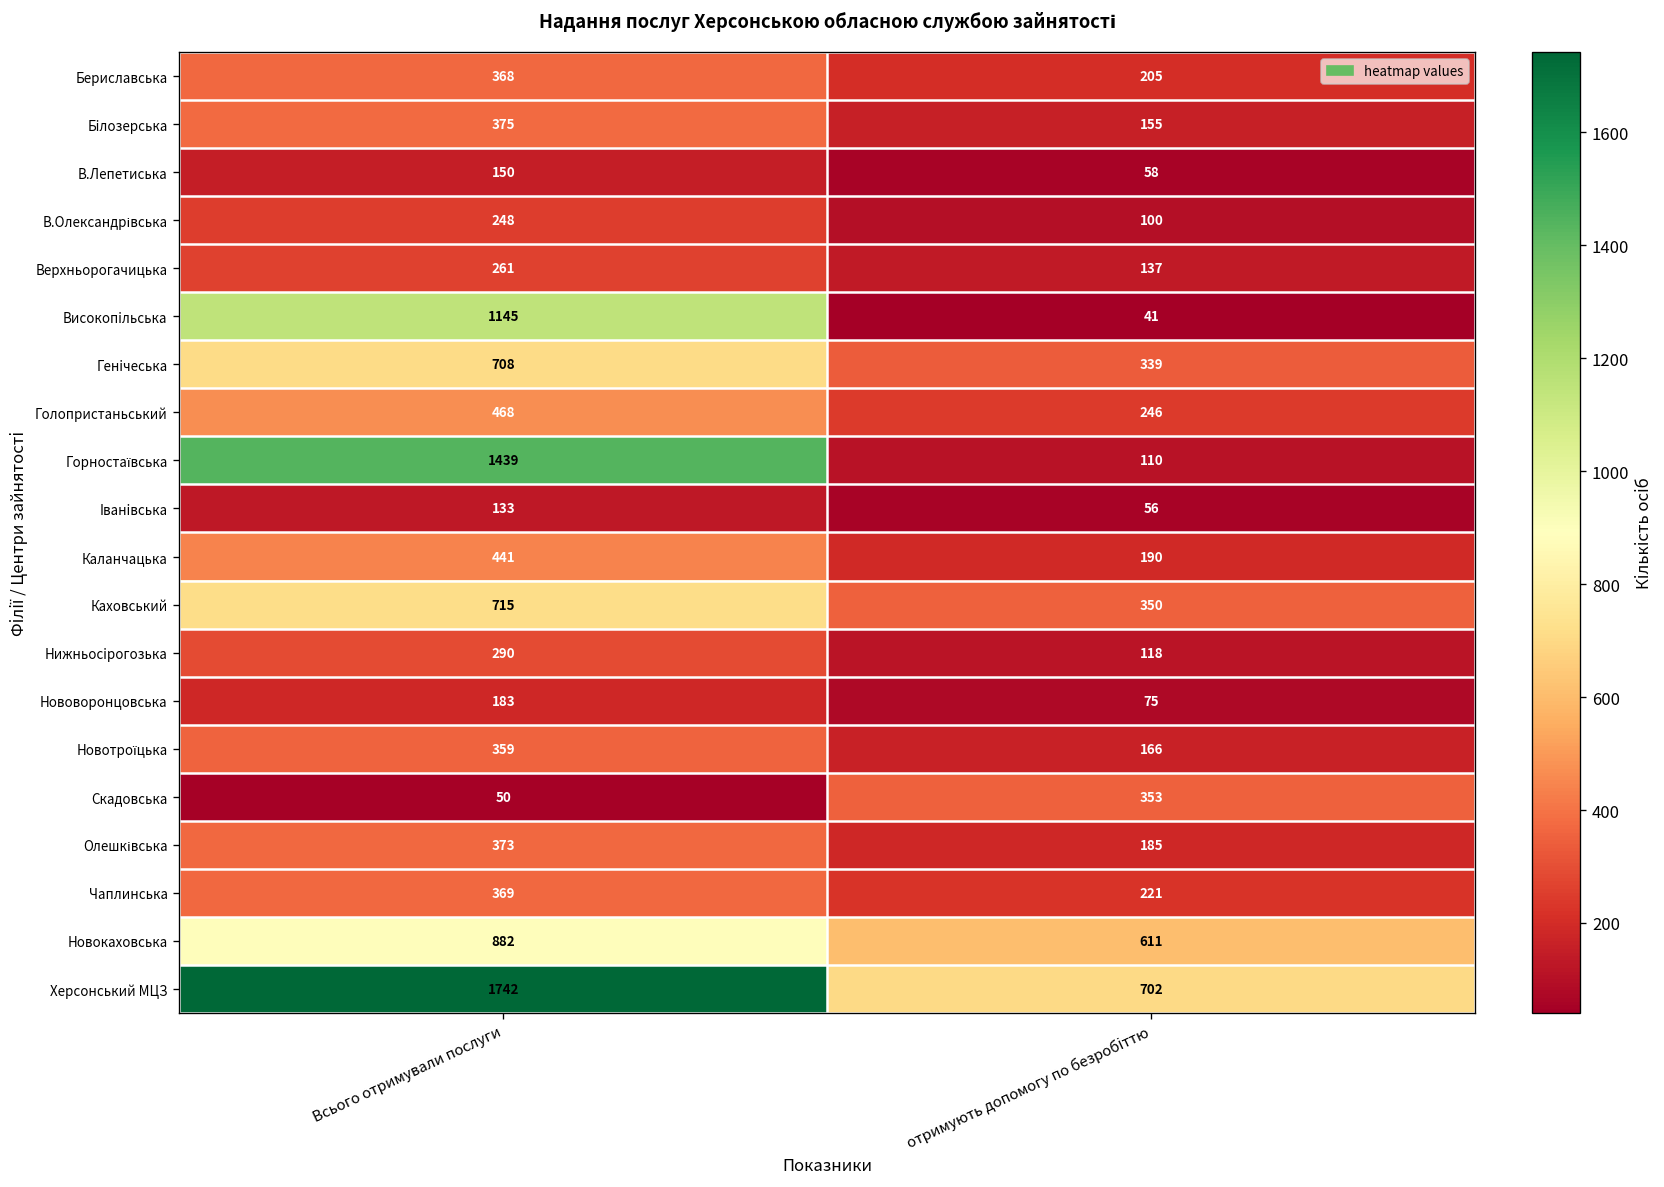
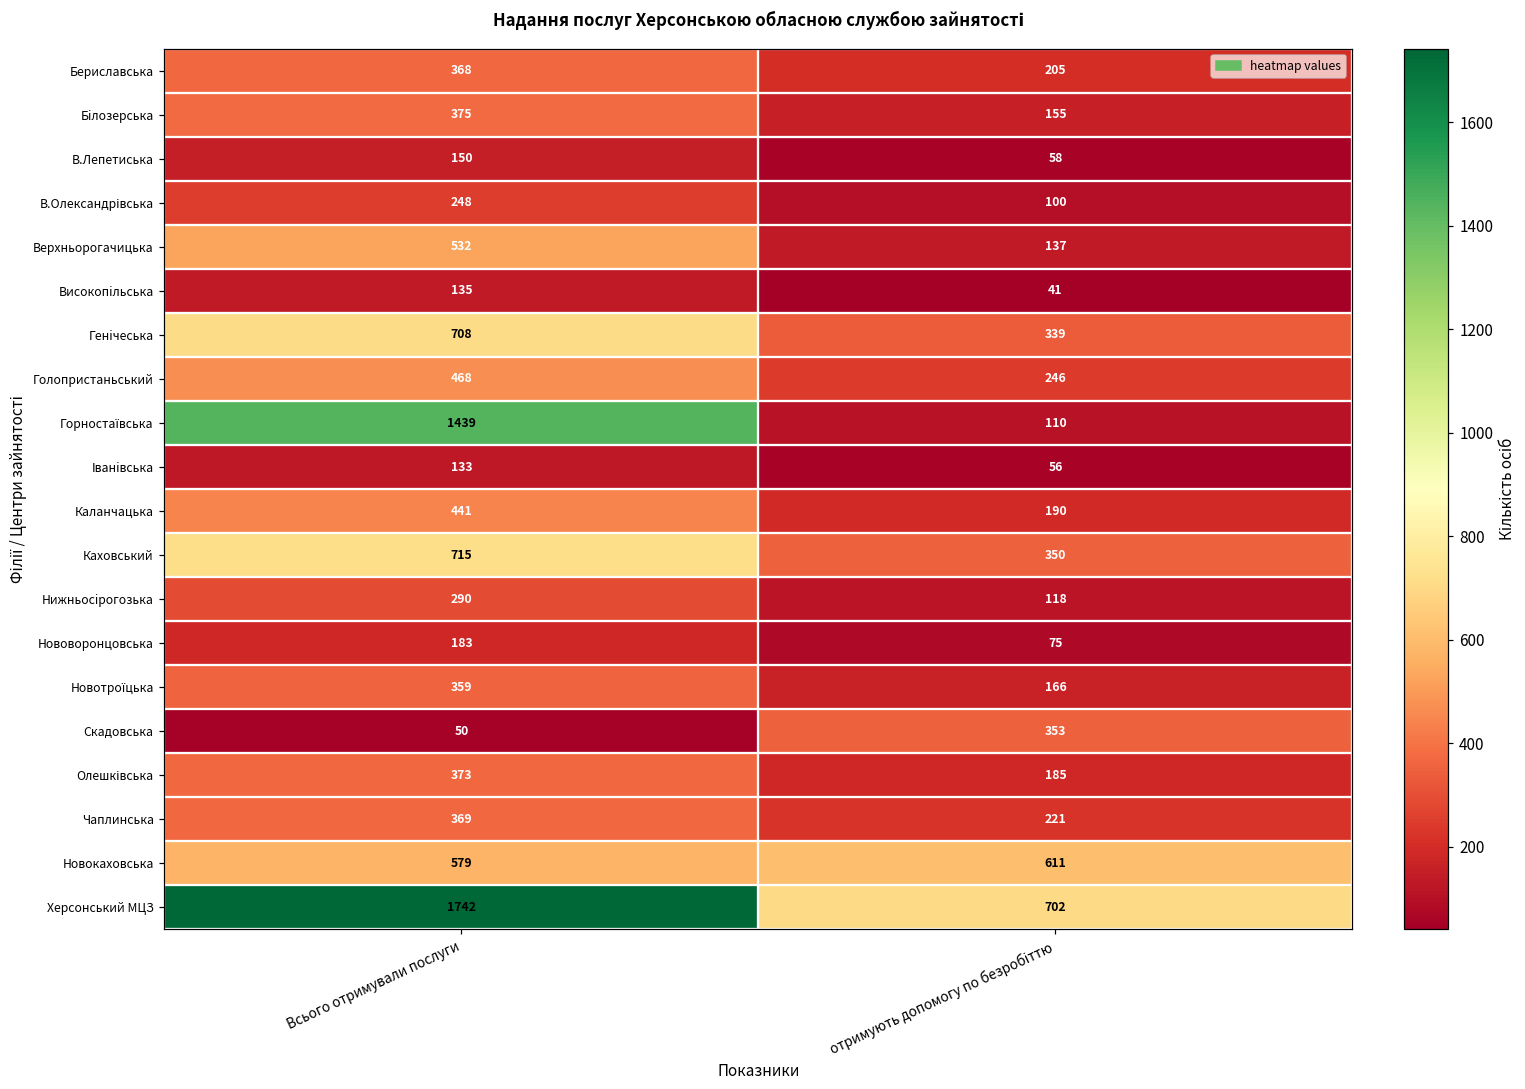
Верхньорогачицька, Всього отримували послуги: 261 -> 532
Високопiльська, Всього отримували послуги: 1145 -> 135
Hовокаховська, Всього отримували послуги: 882 -> 579
